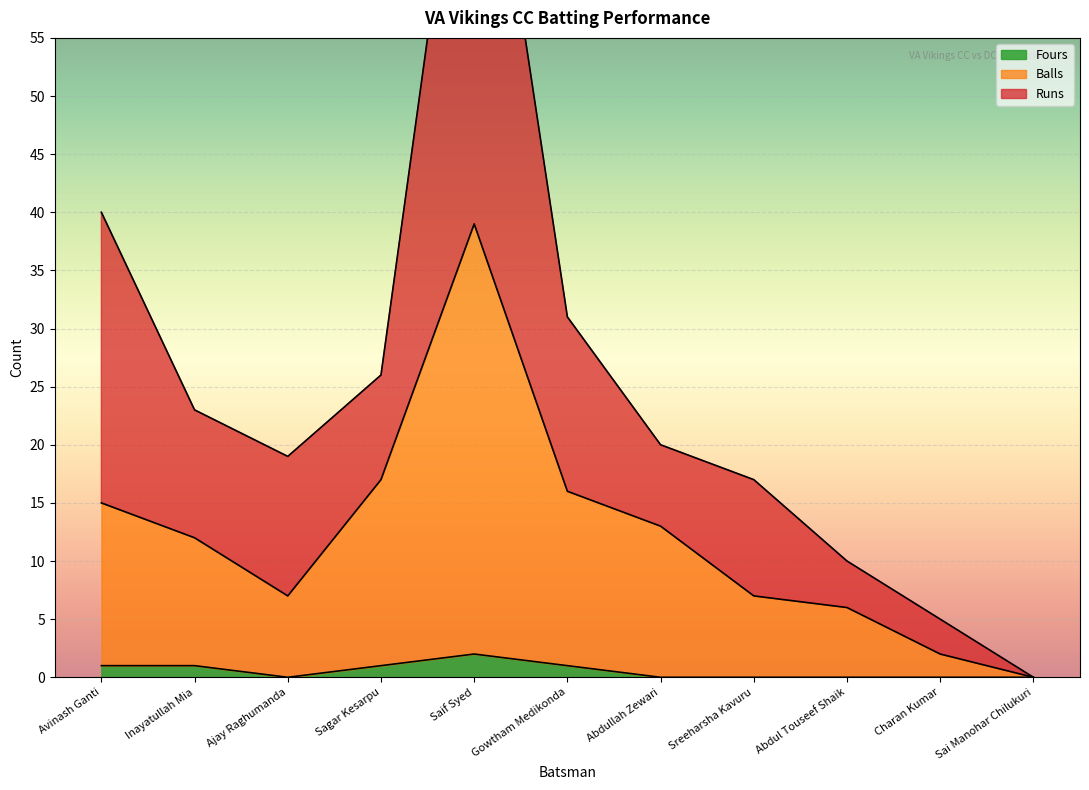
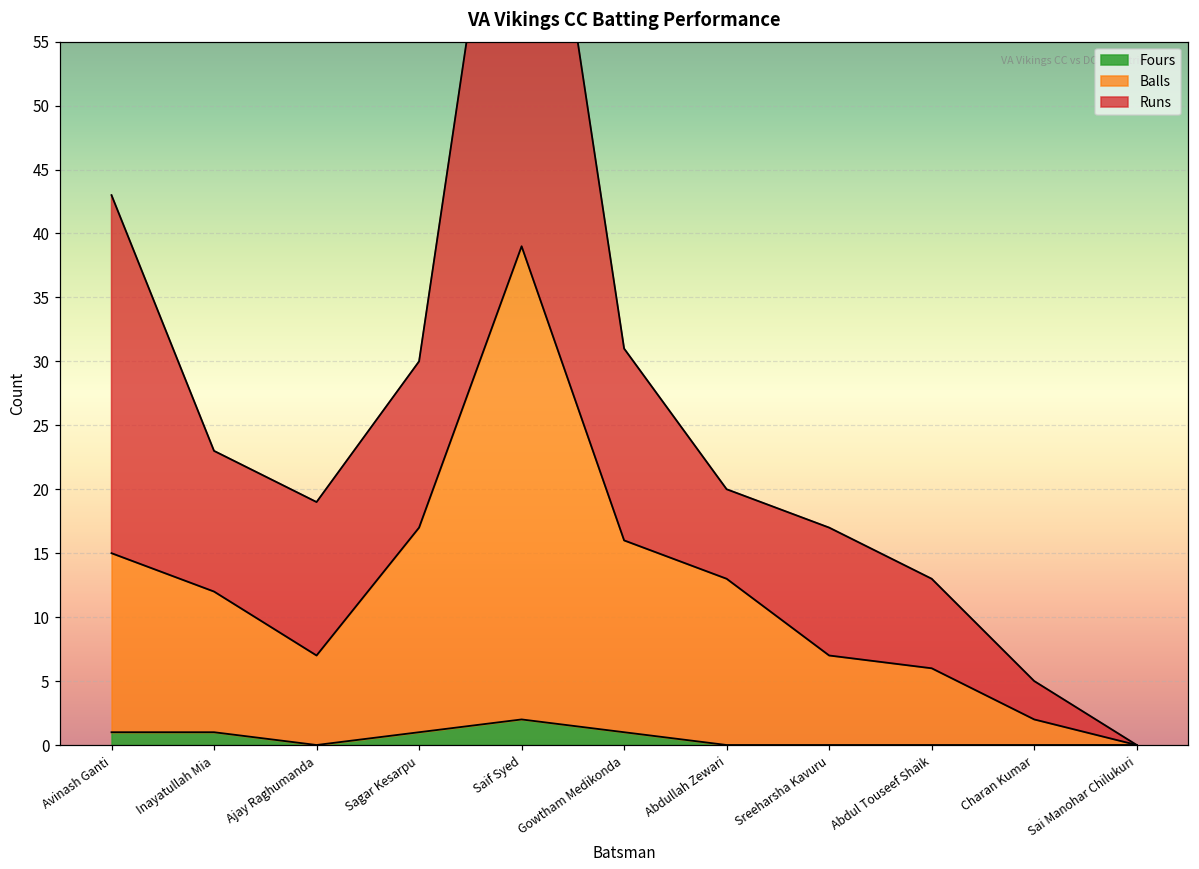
Runs, Avinash Ganti: 25 -> 28
Runs, Sagar Kesarpu: 9 -> 13
Runs, Abdul Touseef Shaik: 4 -> 7
